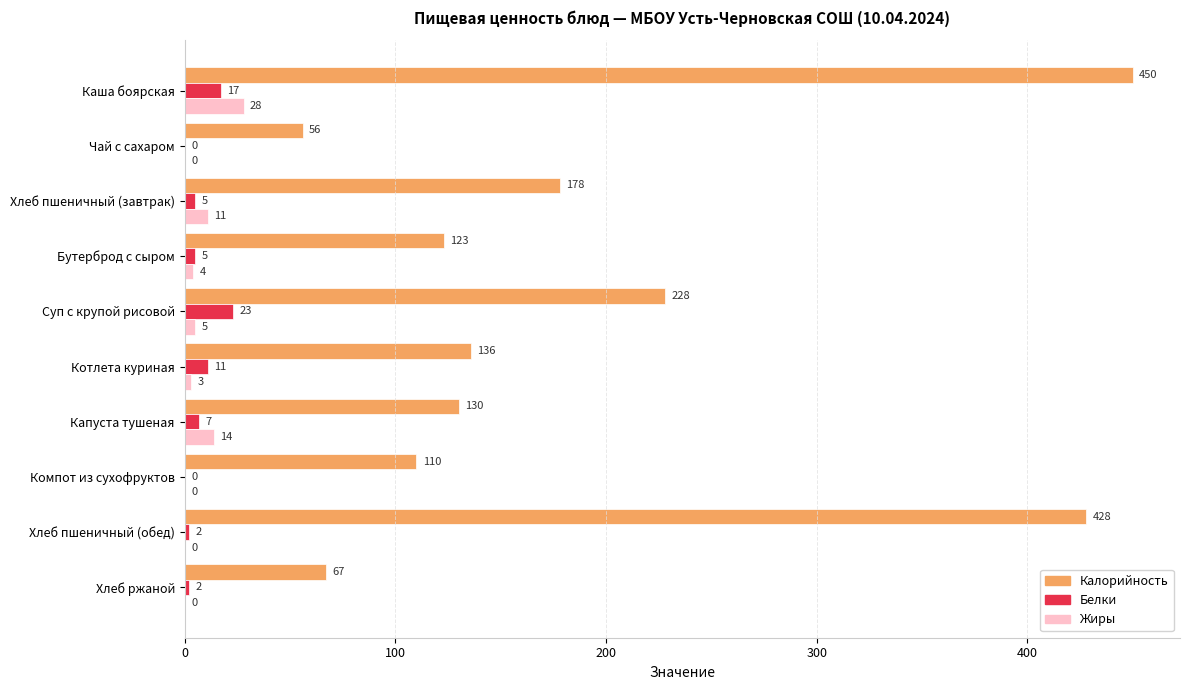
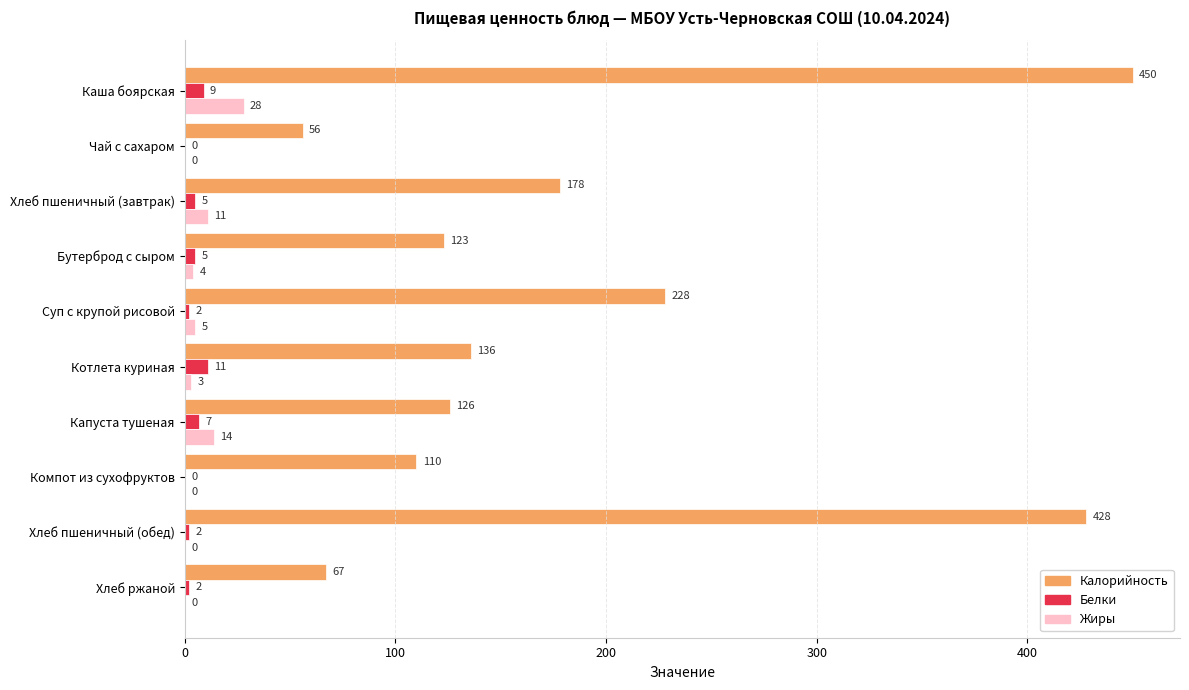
Белки, Каша боярская: 17 -> 9
Белки, Суп с крупой рисовой: 23 -> 2
Калорийность, Капуста тушеная: 130 -> 126
